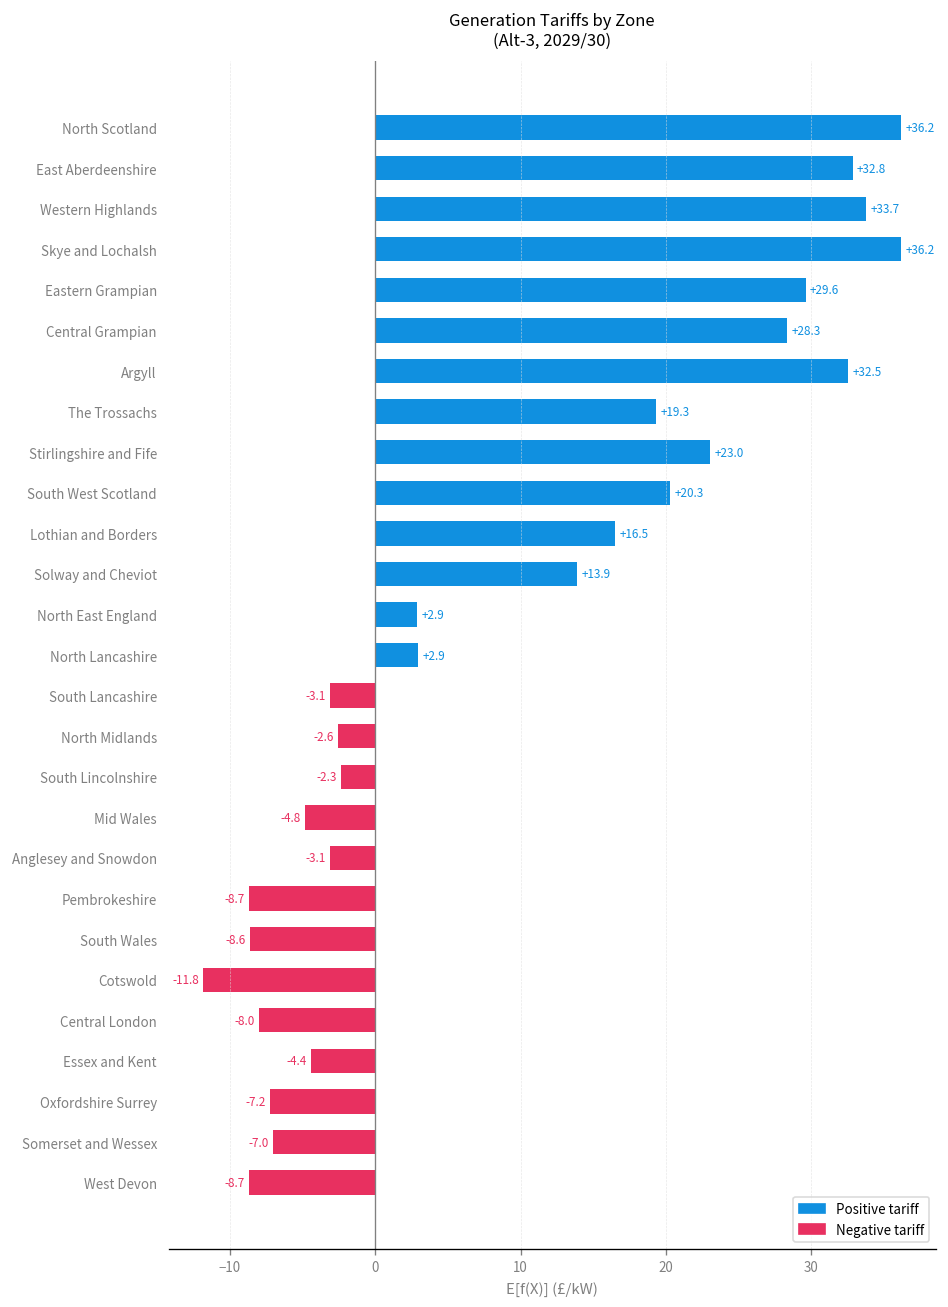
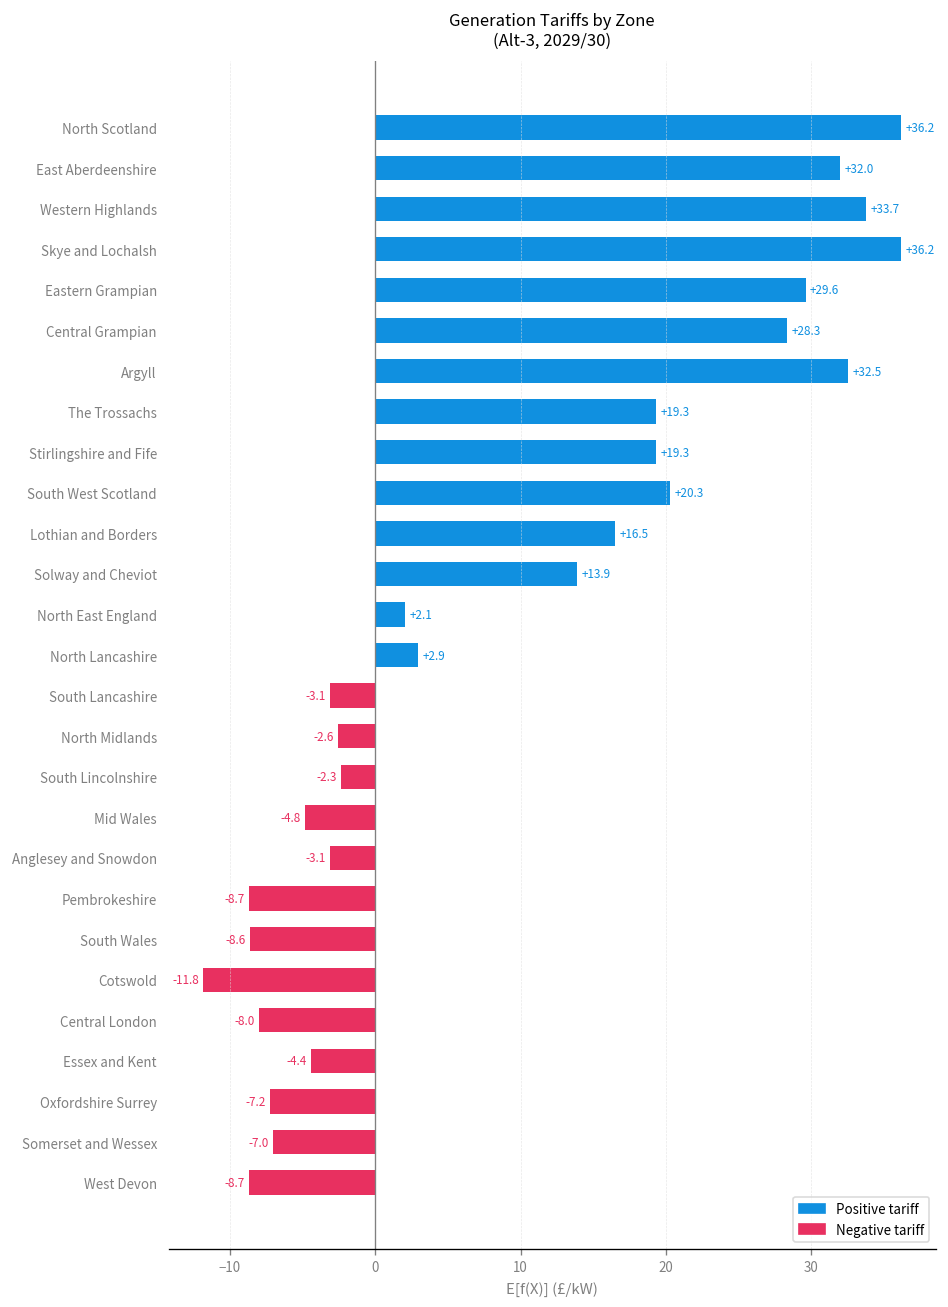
East Aberdeenshire: +32.8 -> +32.0
Stirlingshire and Fife: +23.0 -> +19.3
North East England: +2.9 -> +2.1
